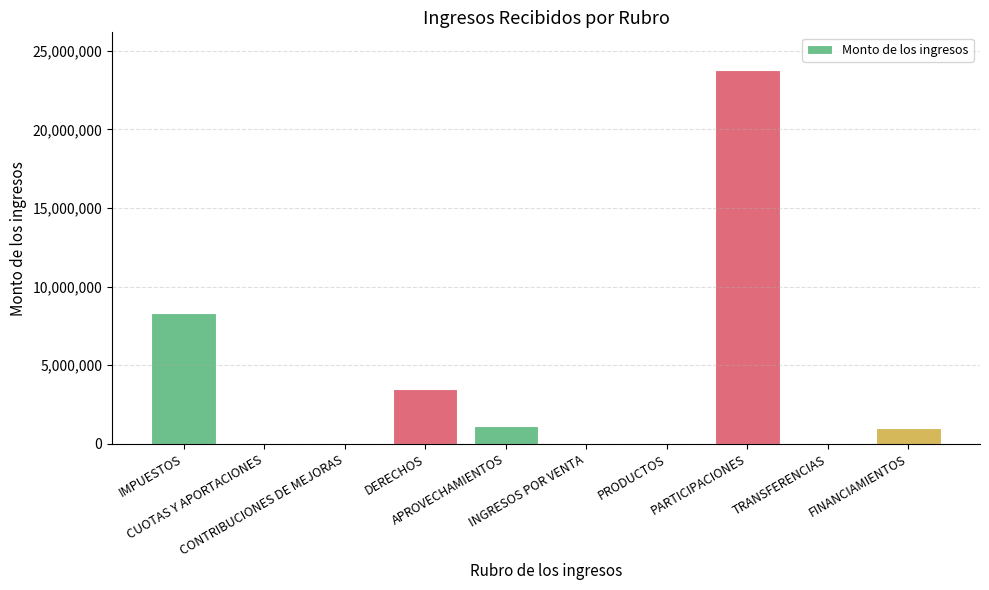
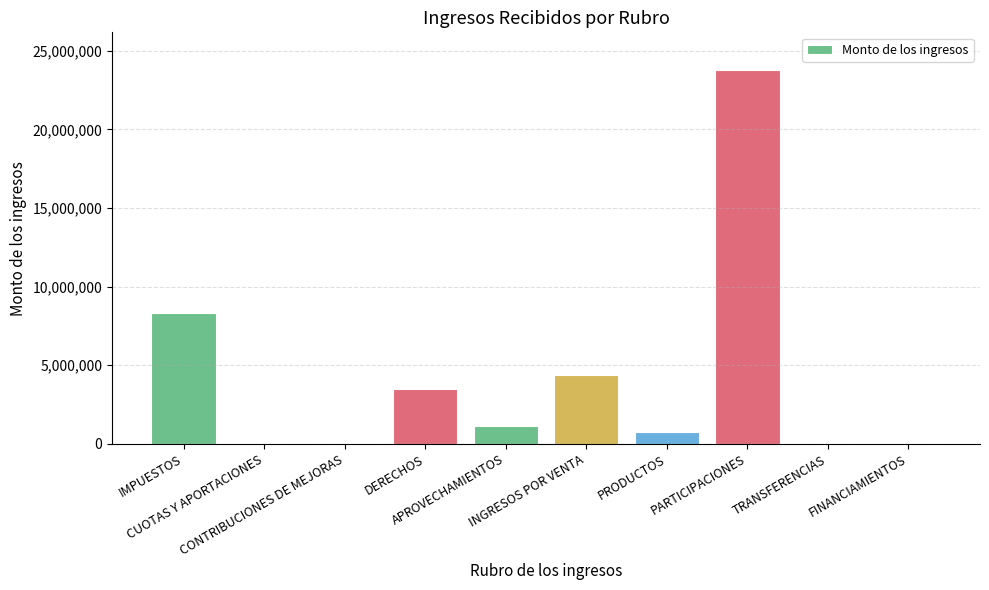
INGRESOS POR VENTA: 0 -> 4,400,000
PRODUCTOS: 0 -> 800,000
FINANCIAMIENTOS: 1,000,000 -> 0
